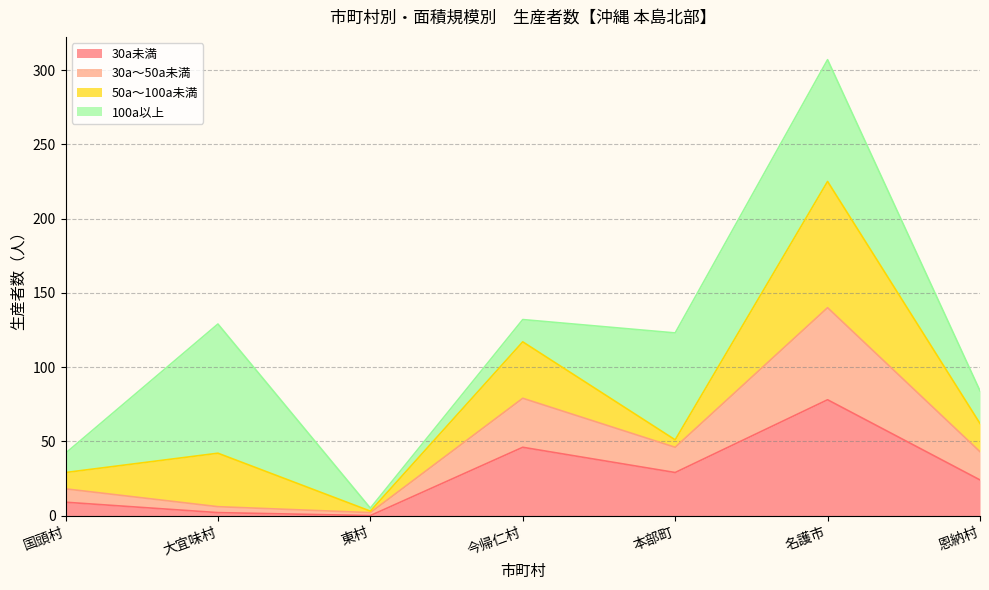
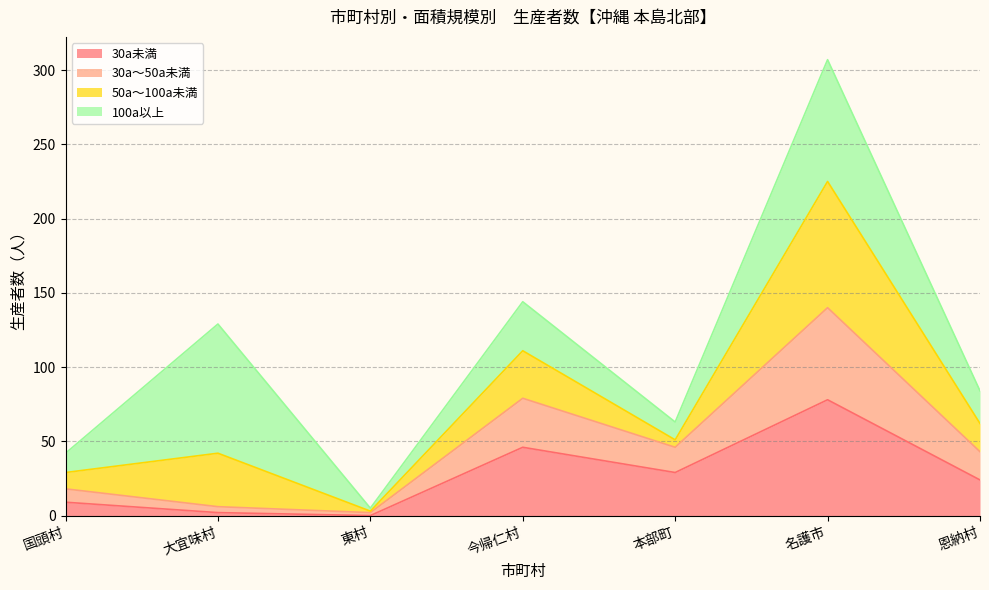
50a～100a未満, 今帰仁村: 38 -> 32
100a以上, 今帰仁村: 15 -> 33
100a以上, 本部町: 72 -> 12
